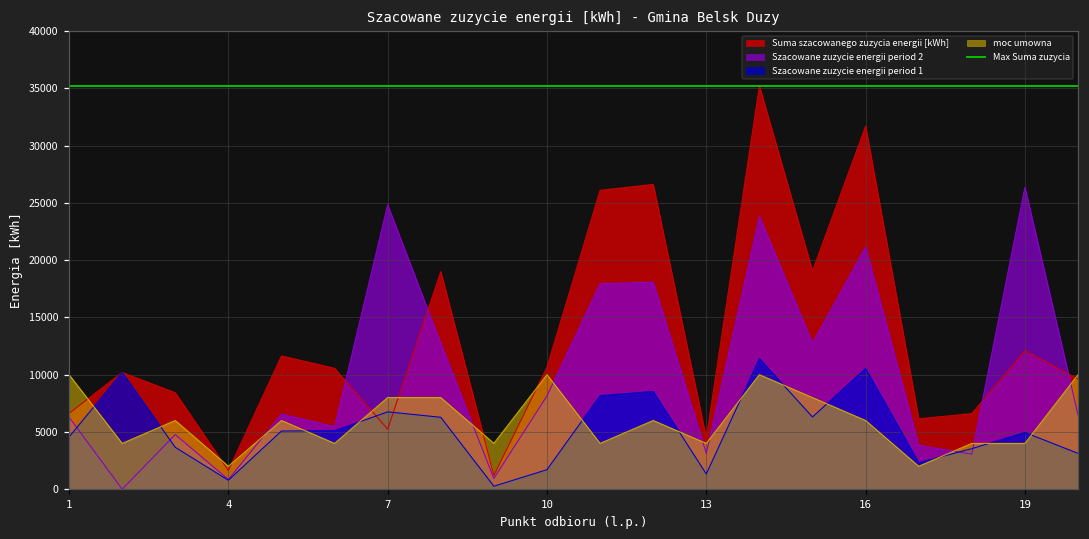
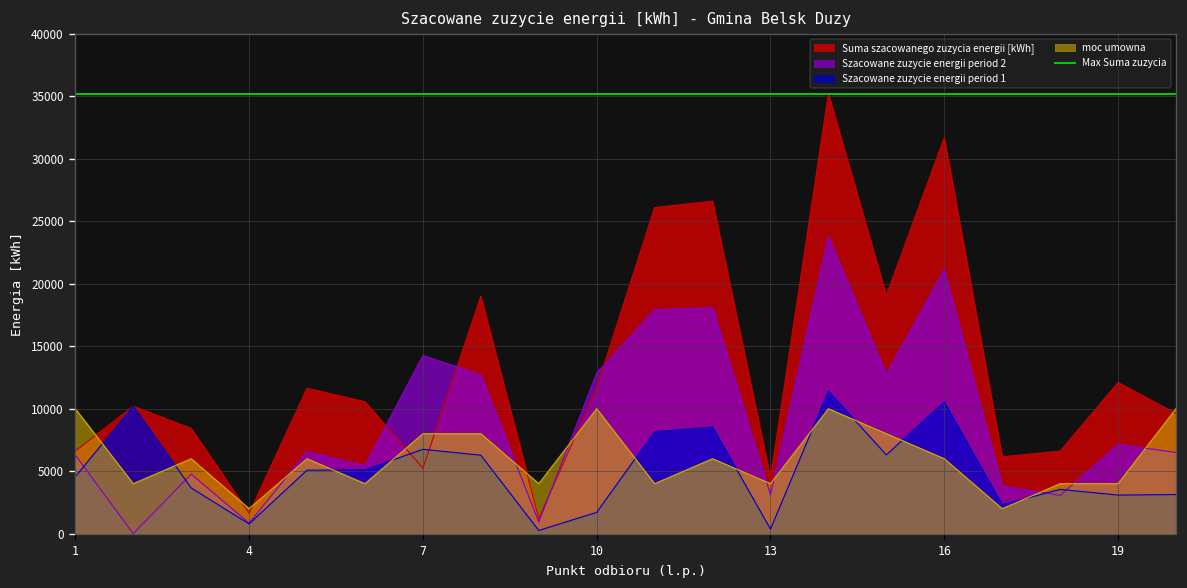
Szacowane zuzycie energii period 2, 7: 24800 -> 14300
Suma szacowanego zuzycia energii [kWh], 10: 10700 -> 11700
Szacowane zuzycie energii period 2, 10: 8200 -> 12800
Szacowane zuzycie energii period 1, 13: 1300 -> 400
Szacowane zuzycie energii period 2, 19: 26400 -> 7100
Szacowane zuzycie energii period 1, 19: 5000 -> 3100
